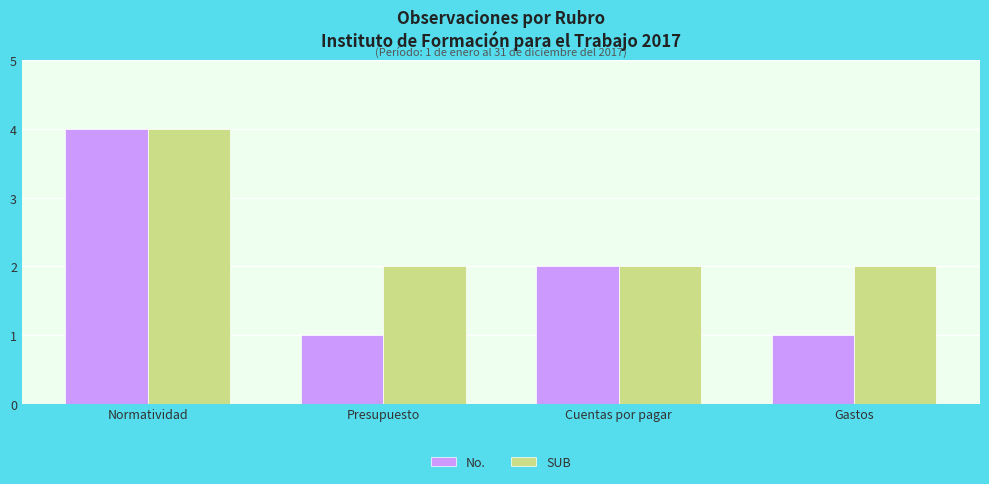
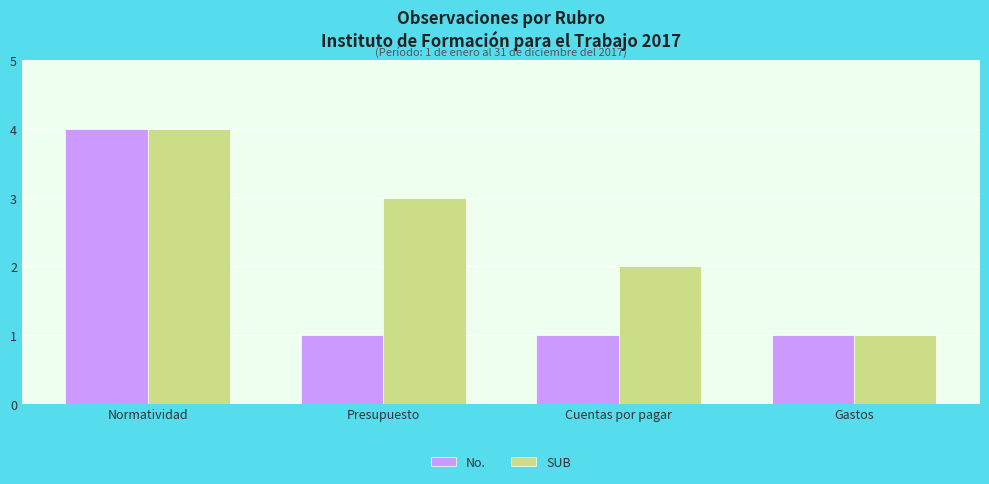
SUB, Presupuesto: 2 -> 3
No., Cuentas por pagar: 2 -> 1
SUB, Gastos: 2 -> 1
